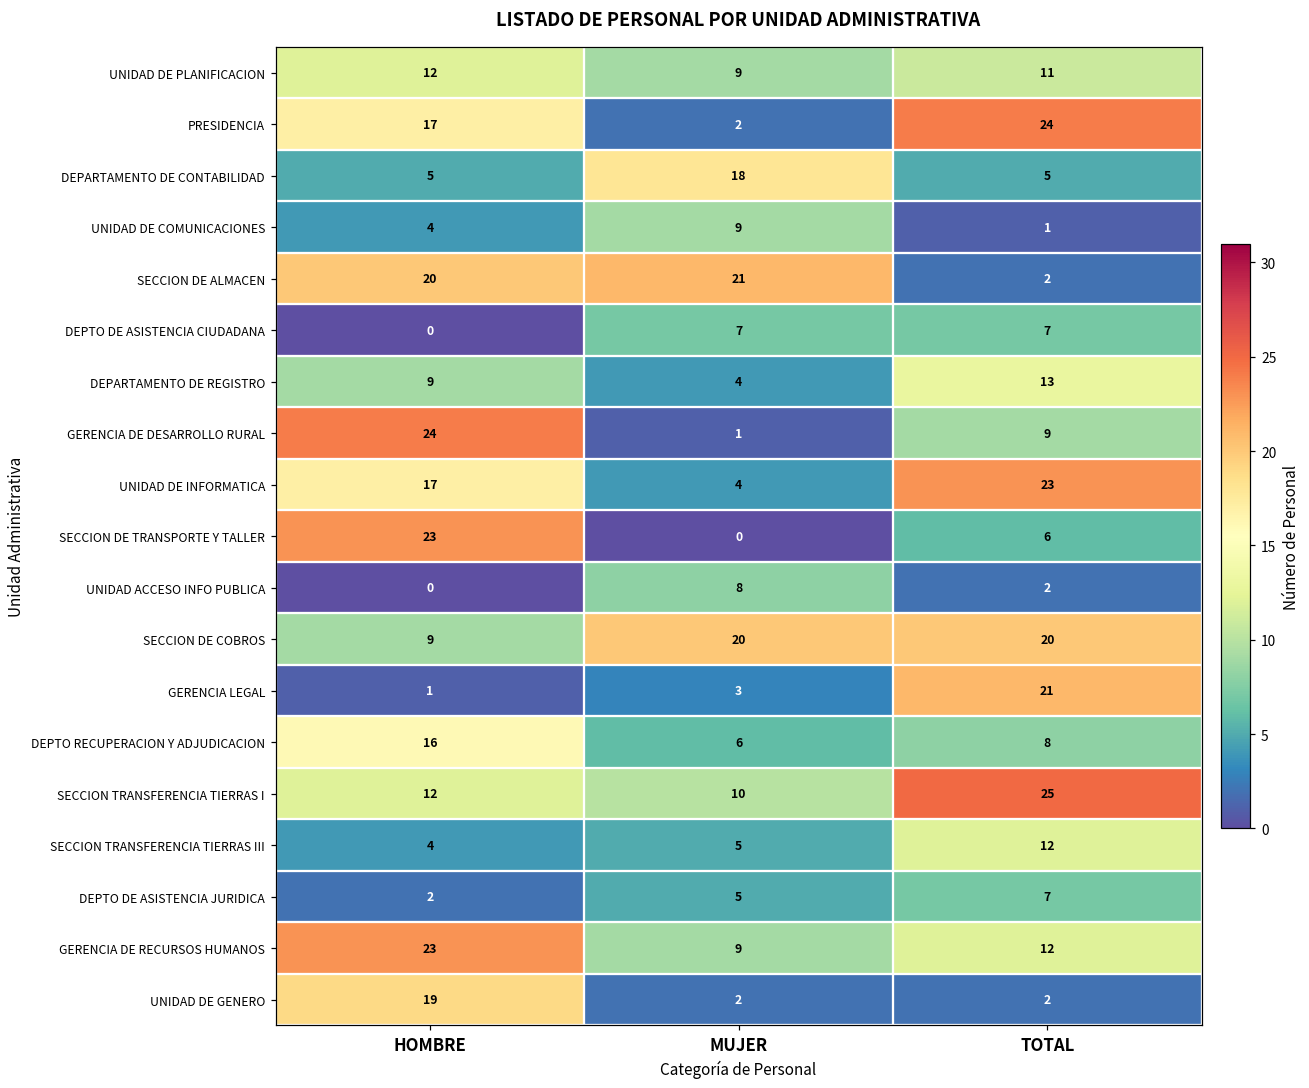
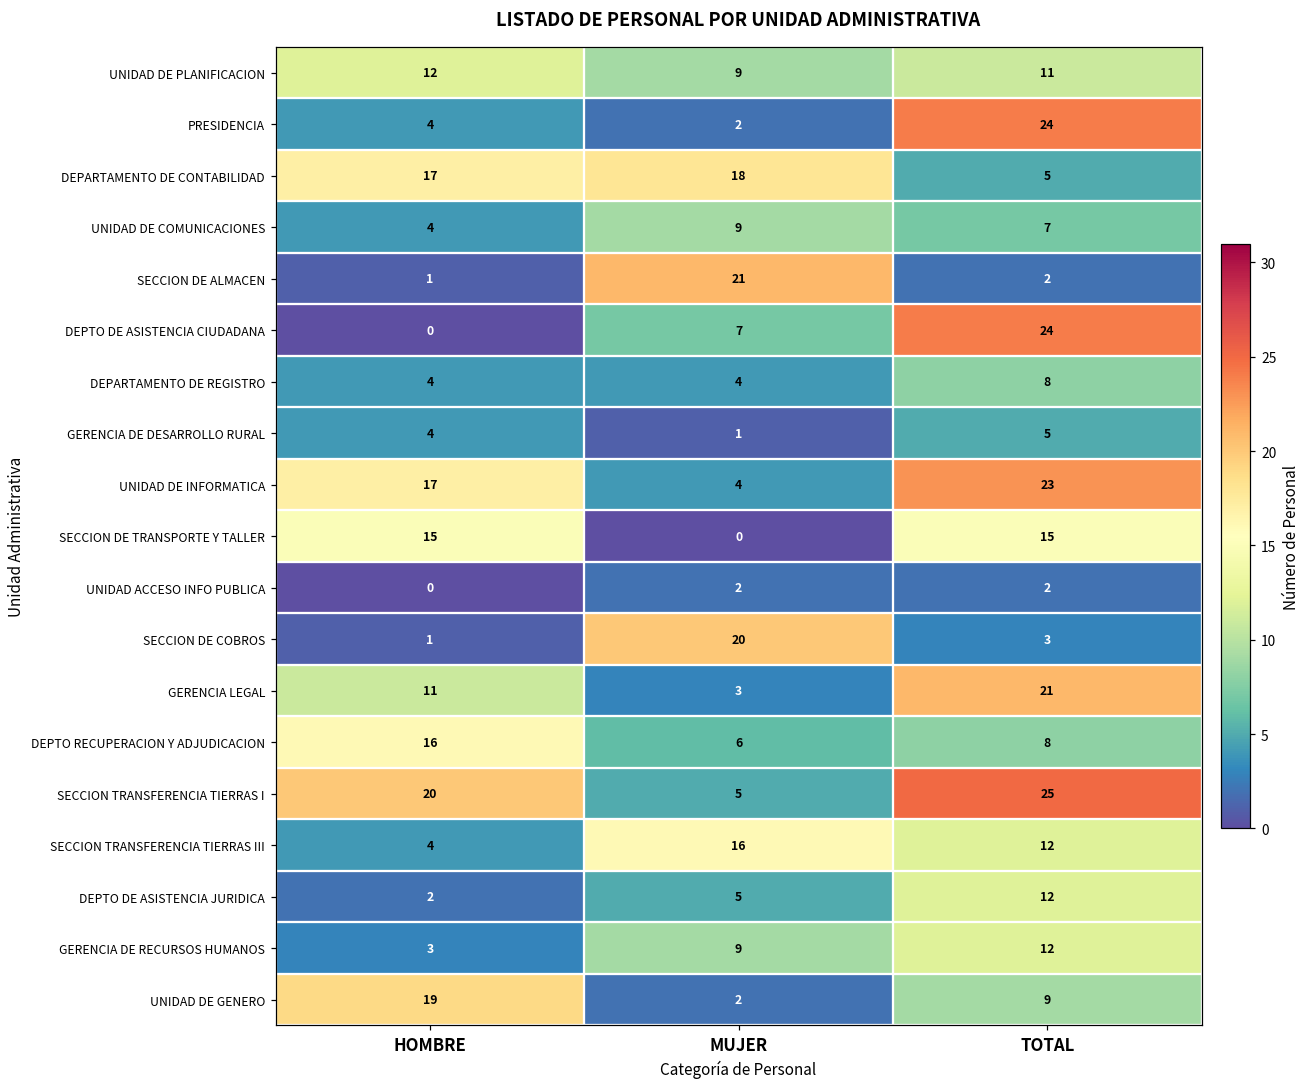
PRESIDENCIA, HOMBRE: 17 -> 4
DEPARTAMENTO DE CONTABILIDAD, HOMBRE: 5 -> 17
UNIDAD DE COMUNICACIONES, TOTAL: 1 -> 7
SECCION DE ALMACEN, HOMBRE: 20 -> 1
DEPTO DE ASISTENCIA CIUDADANA, TOTAL: 7 -> 24
DEPARTAMENTO DE REGISTRO, HOMBRE: 9 -> 4
DEPARTAMENTO DE REGISTRO, TOTAL: 13 -> 8
GERENCIA DE DESARROLLO RURAL, HOMBRE: 24 -> 4
GERENCIA DE DESARROLLO RURAL, TOTAL: 9 -> 5
SECCION DE TRANSPORTE Y TALLER, HOMBRE: 23 -> 15
SECCION DE TRANSPORTE Y TALLER, TOTAL: 6 -> 15
UNIDAD ACCESO INFO PUBLICA, MUJER: 8 -> 2
SECCION DE COBROS, HOMBRE: 9 -> 1
SECCION DE COBROS, TOTAL: 20 -> 3
GERENCIA LEGAL, HOMBRE: 1 -> 11
SECCION TRANSFERENCIA TIERRAS I, HOMBRE: 12 -> 20
SECCION TRANSFERENCIA TIERRAS I, MUJER: 10 -> 5
SECCION TRANSFERENCIA TIERRAS III, MUJER: 5 -> 16
DEPTO DE ASISTENCIA JURIDICA, TOTAL: 7 -> 12
GERENCIA DE RECURSOS HUMANOS, HOMBRE: 23 -> 3
UNIDAD DE GENERO, TOTAL: 2 -> 9
